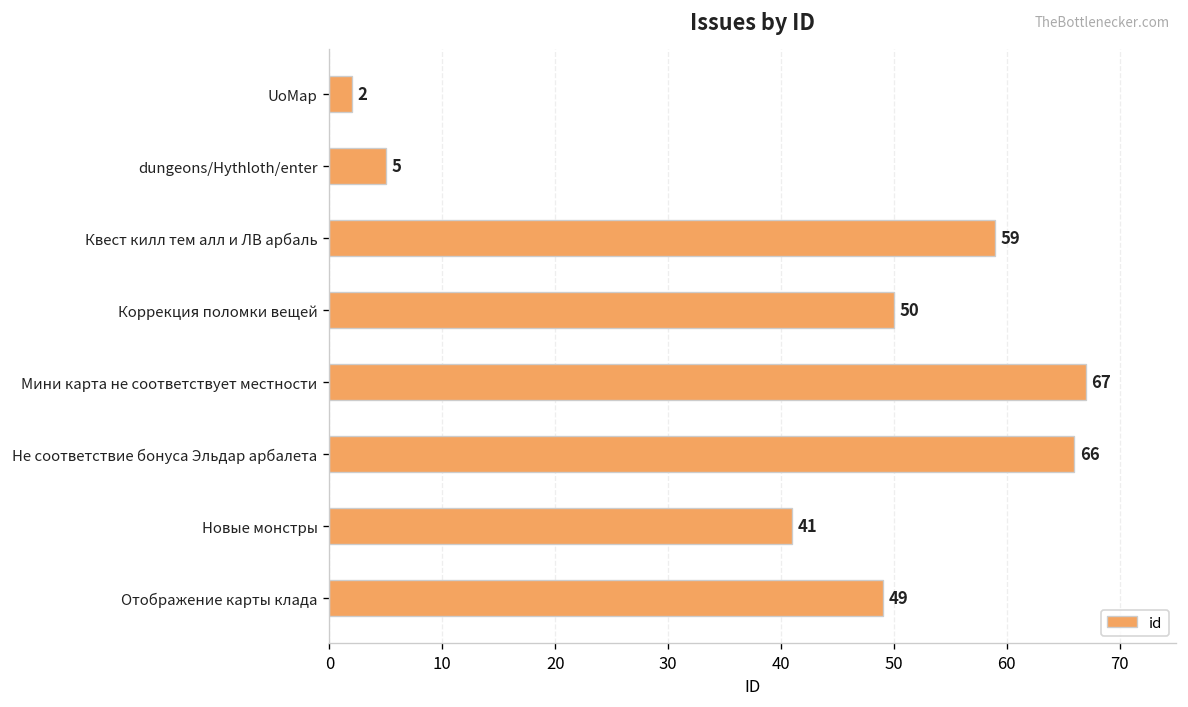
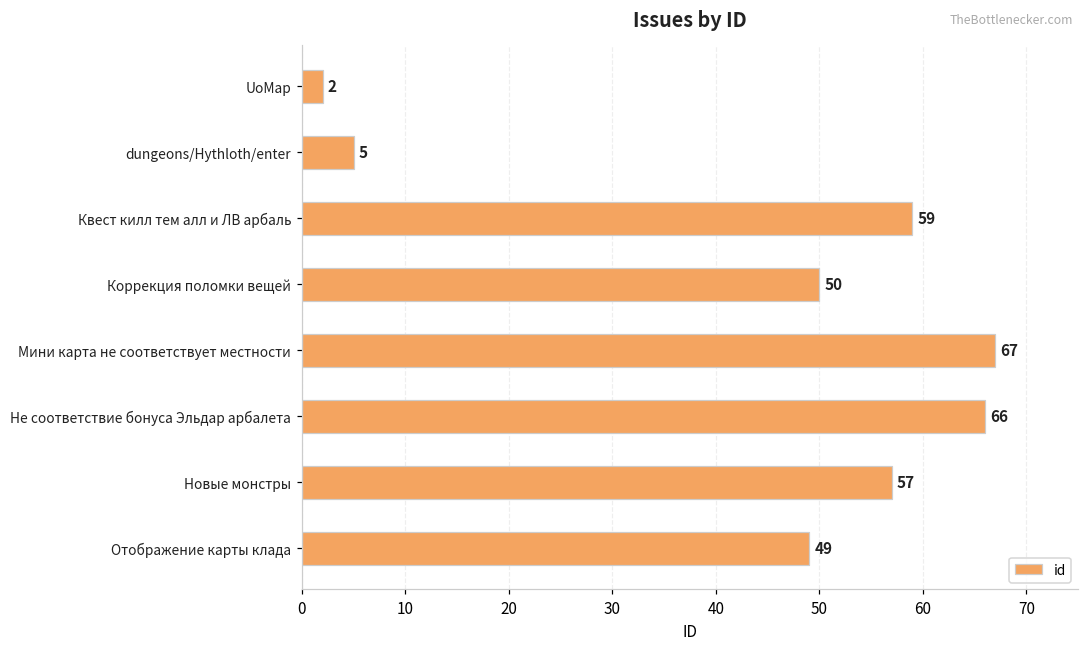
Новые монстры: 41 -> 57
